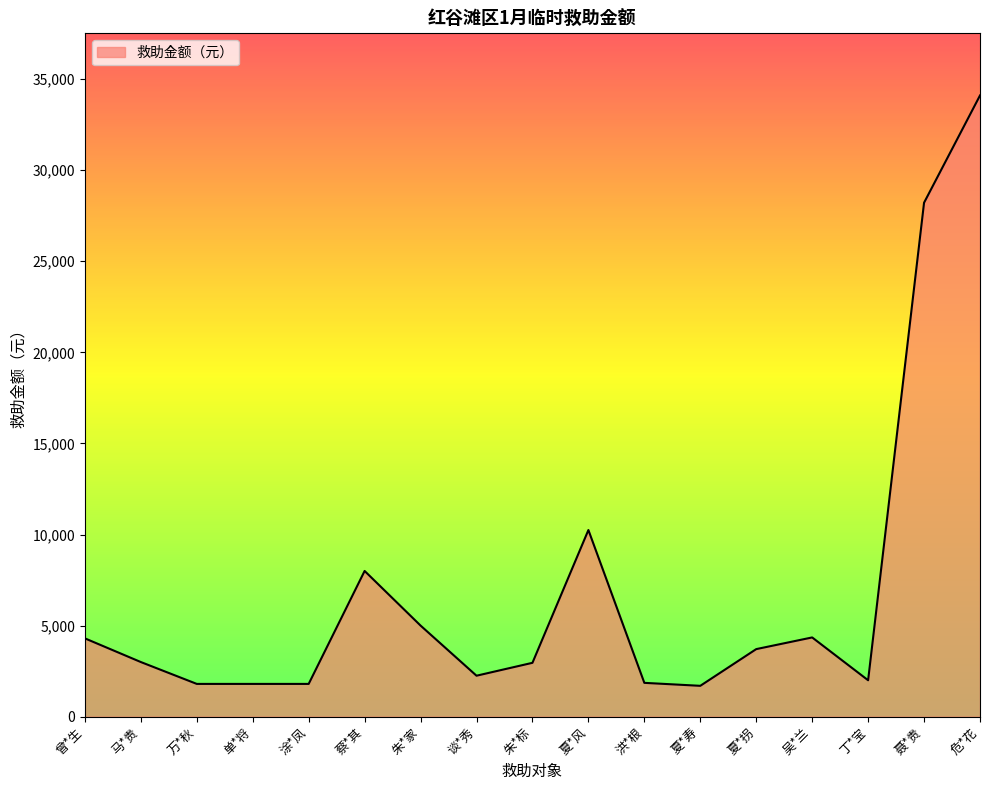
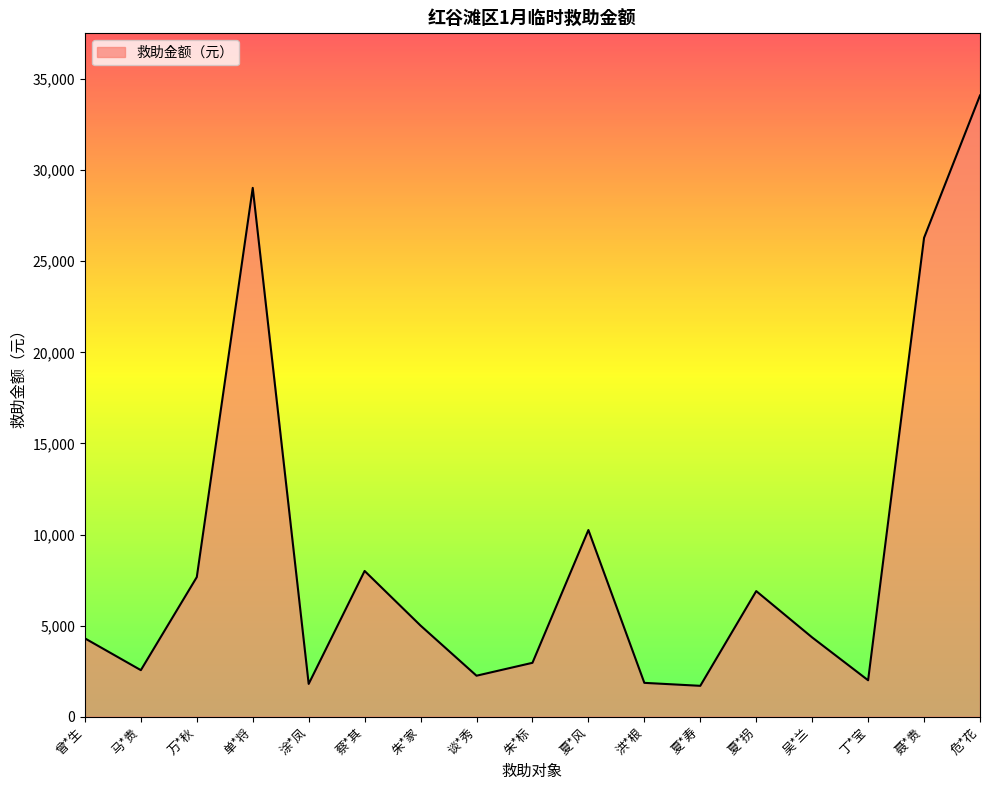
马*贵: 3,000 -> 2,600
万*秋: 1,800 -> 7,700
单*将: 1,800 -> 29,000
夏*拐: 3,700 -> 6,900
聂*贵: 28,200 -> 26,300
